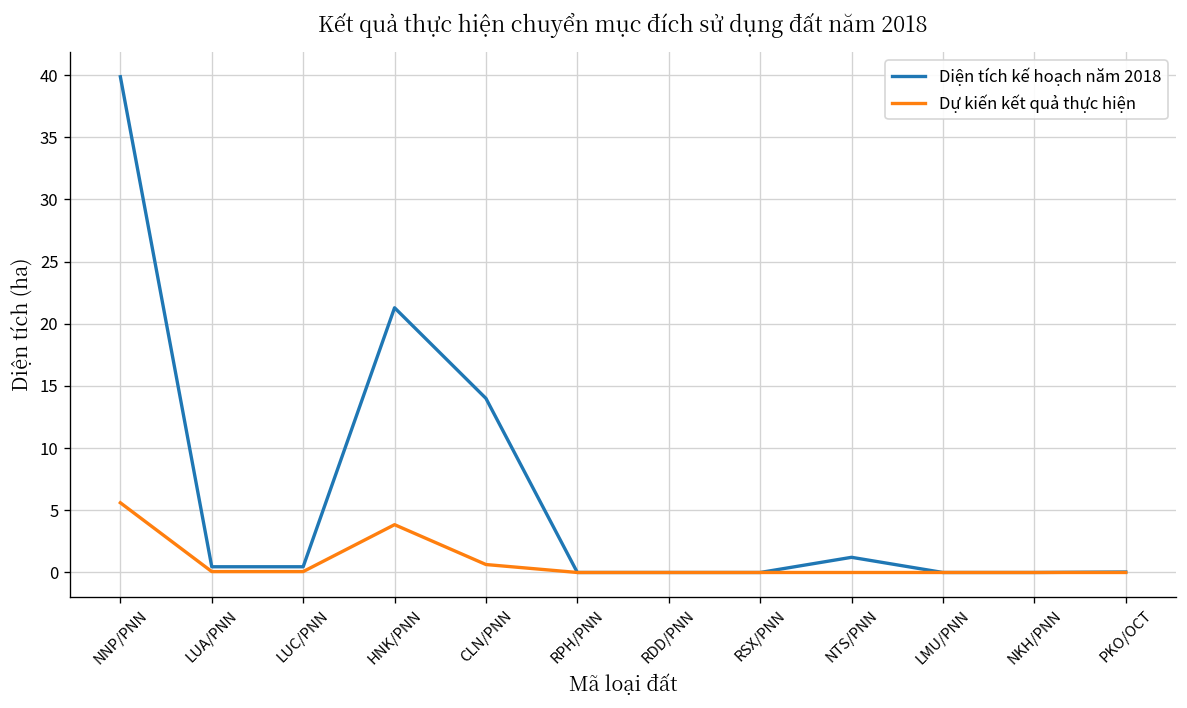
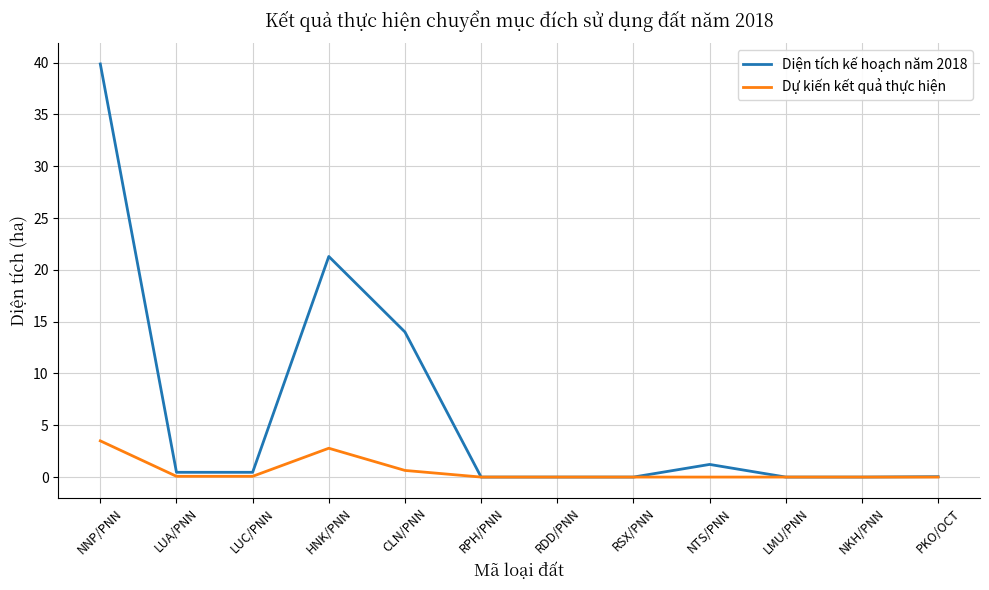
Dự kiến kết quả thực hiện, NNP/PNN: 5.6 -> 3.5
Dự kiến kết quả thực hiện, HNK/PNN: 3.8 -> 2.8
